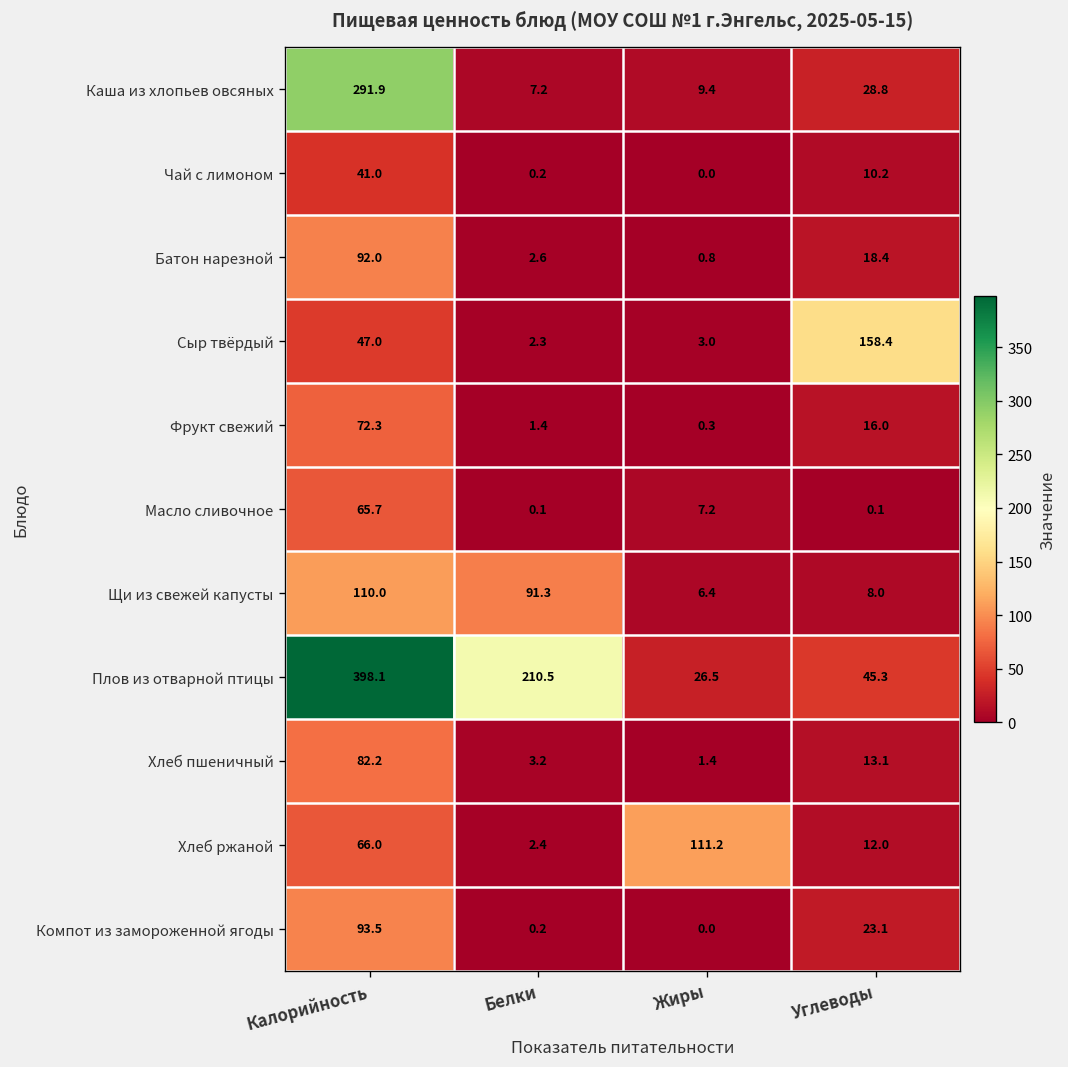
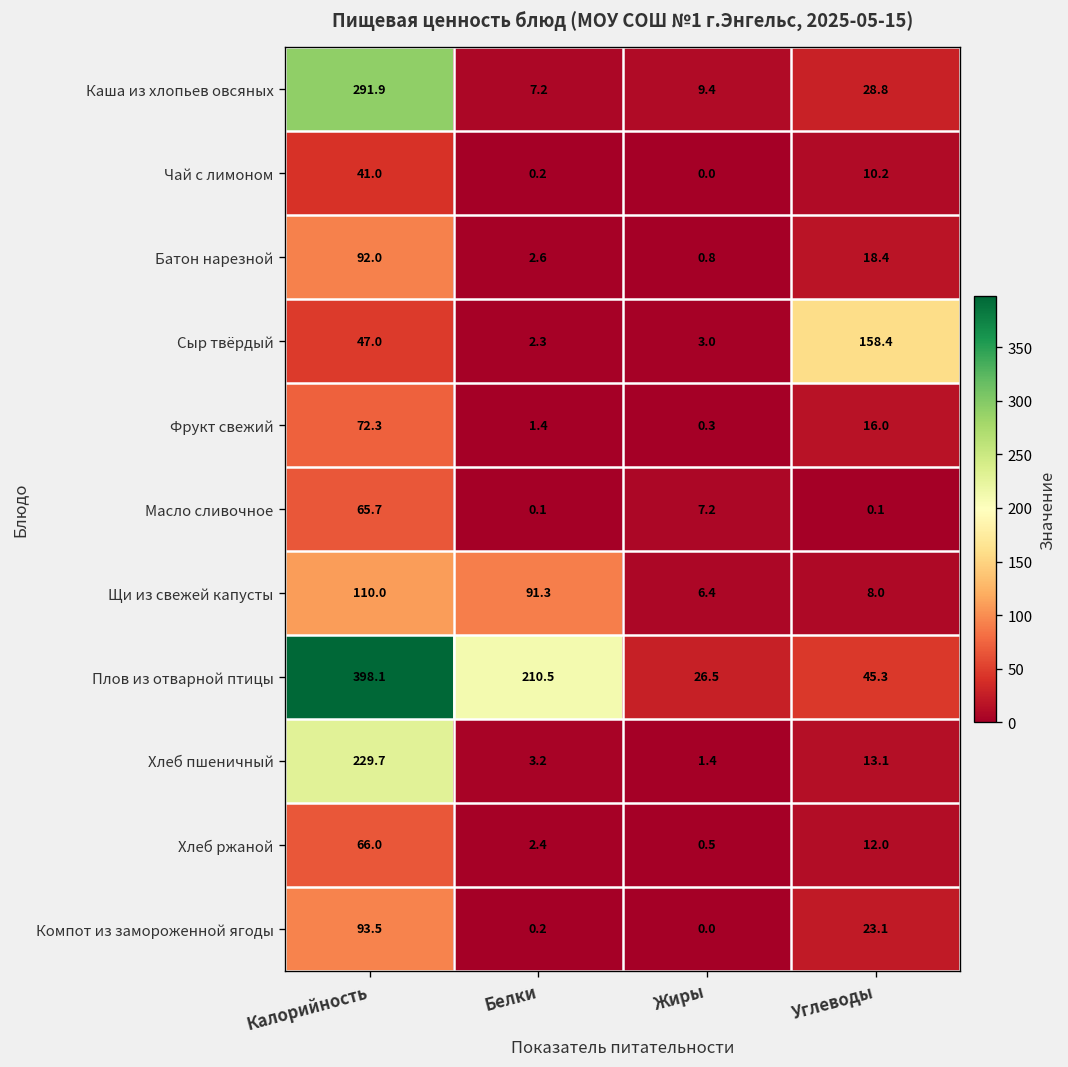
Хлеб пшеничный, Калорийность: 82.2 -> 229.7
Хлеб ржаной, Жиры: 111.2 -> 0.5
